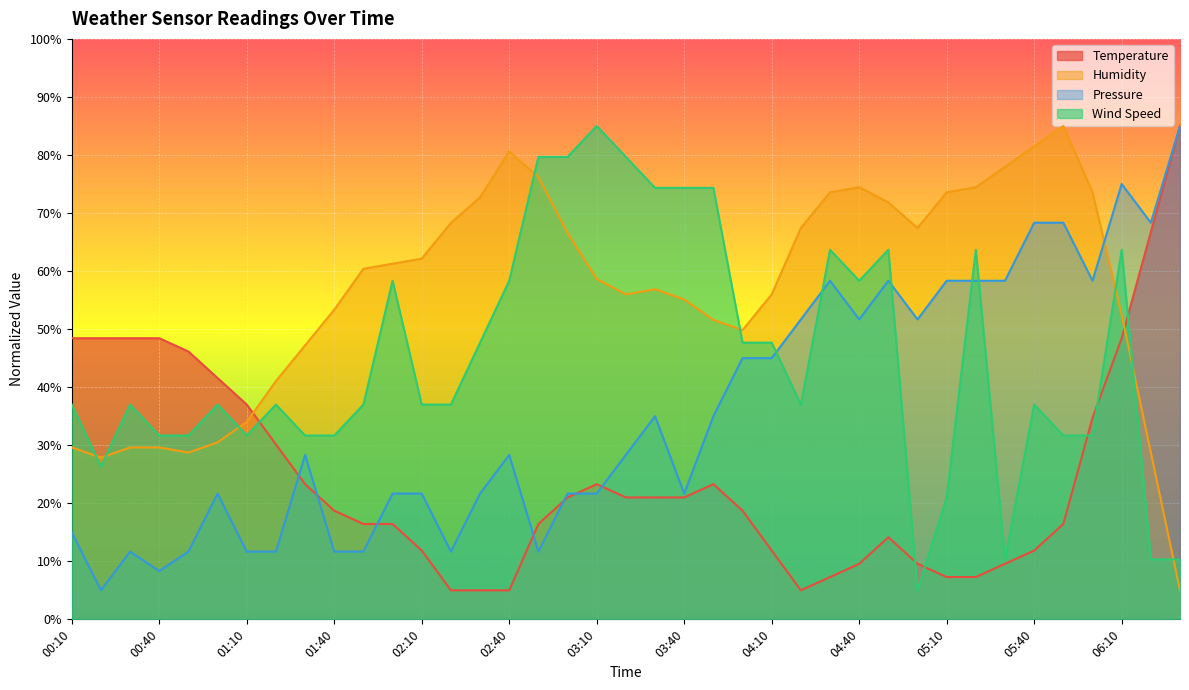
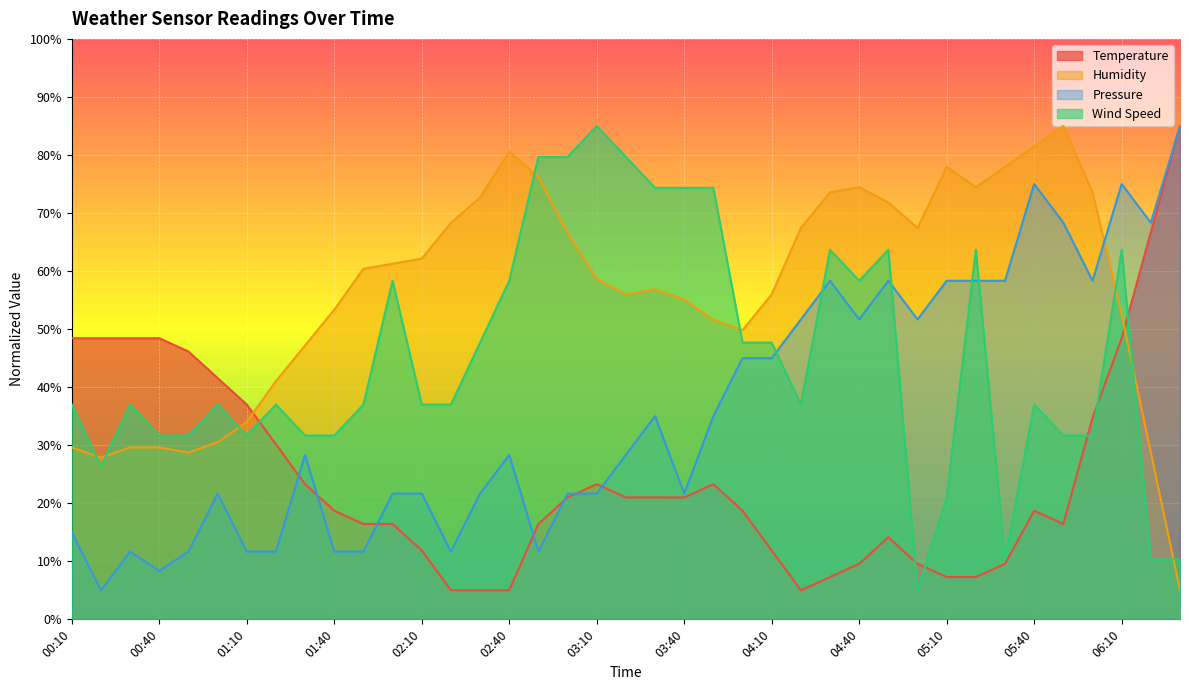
Humidity, 05:10: 74% -> 78%
Temperature, 05:40: 12% -> 19%
Pressure, 05:40: 68% -> 75%
